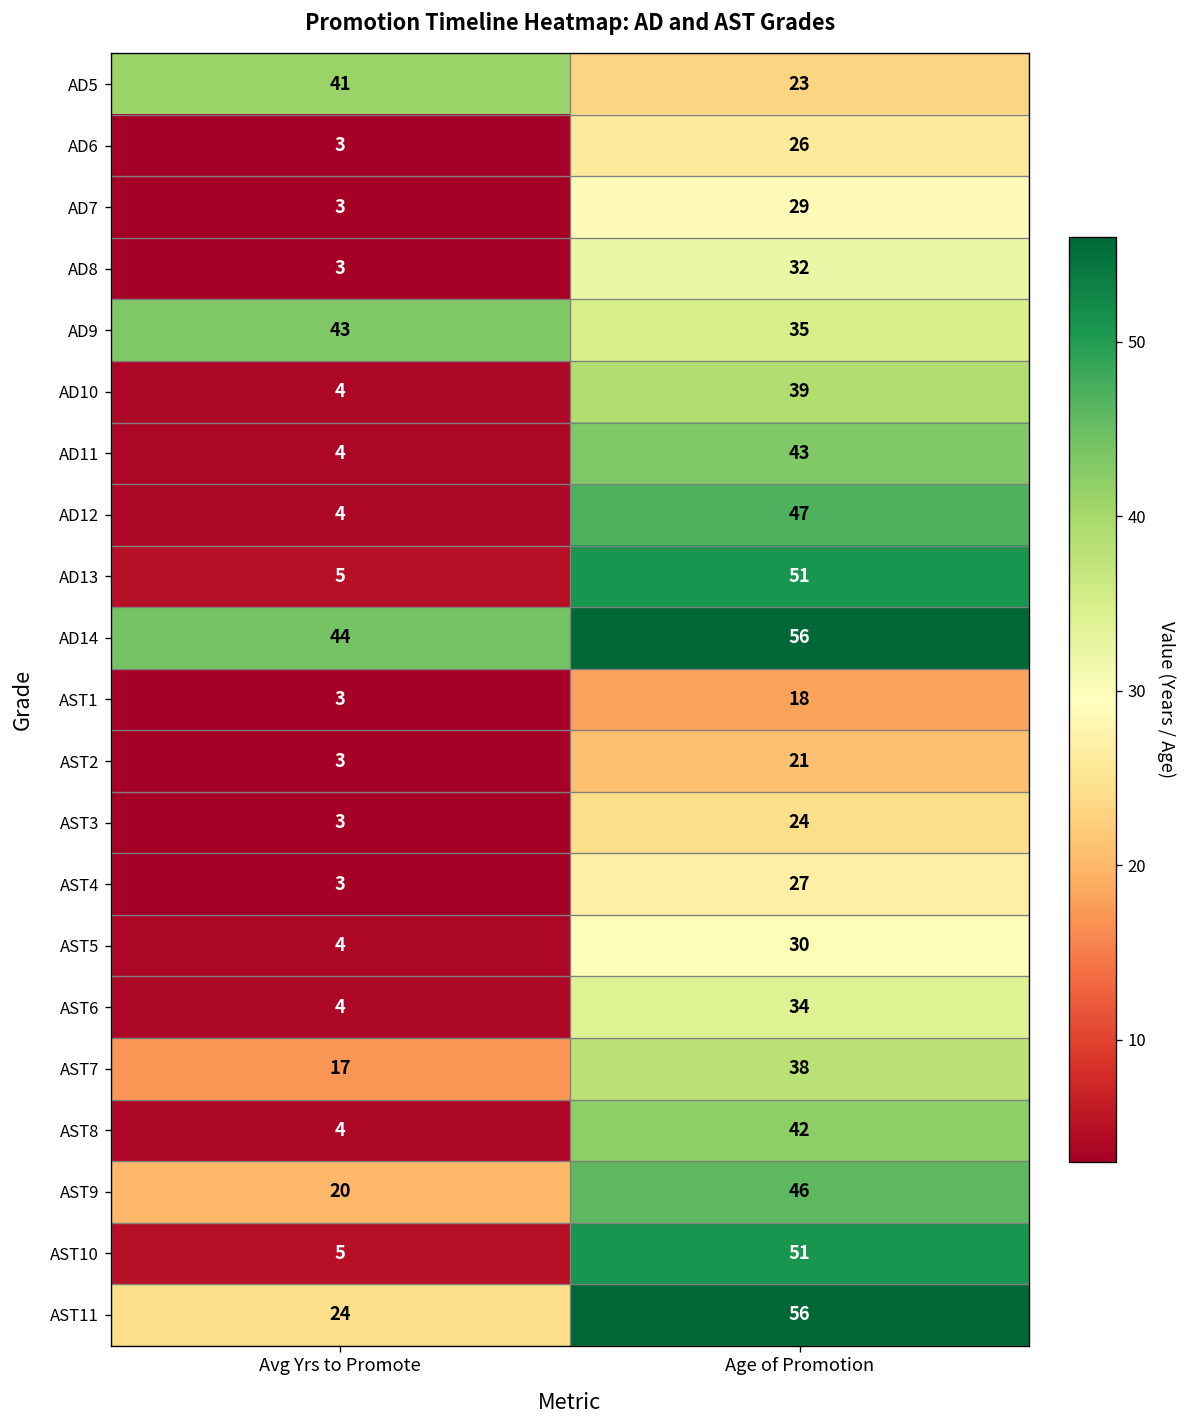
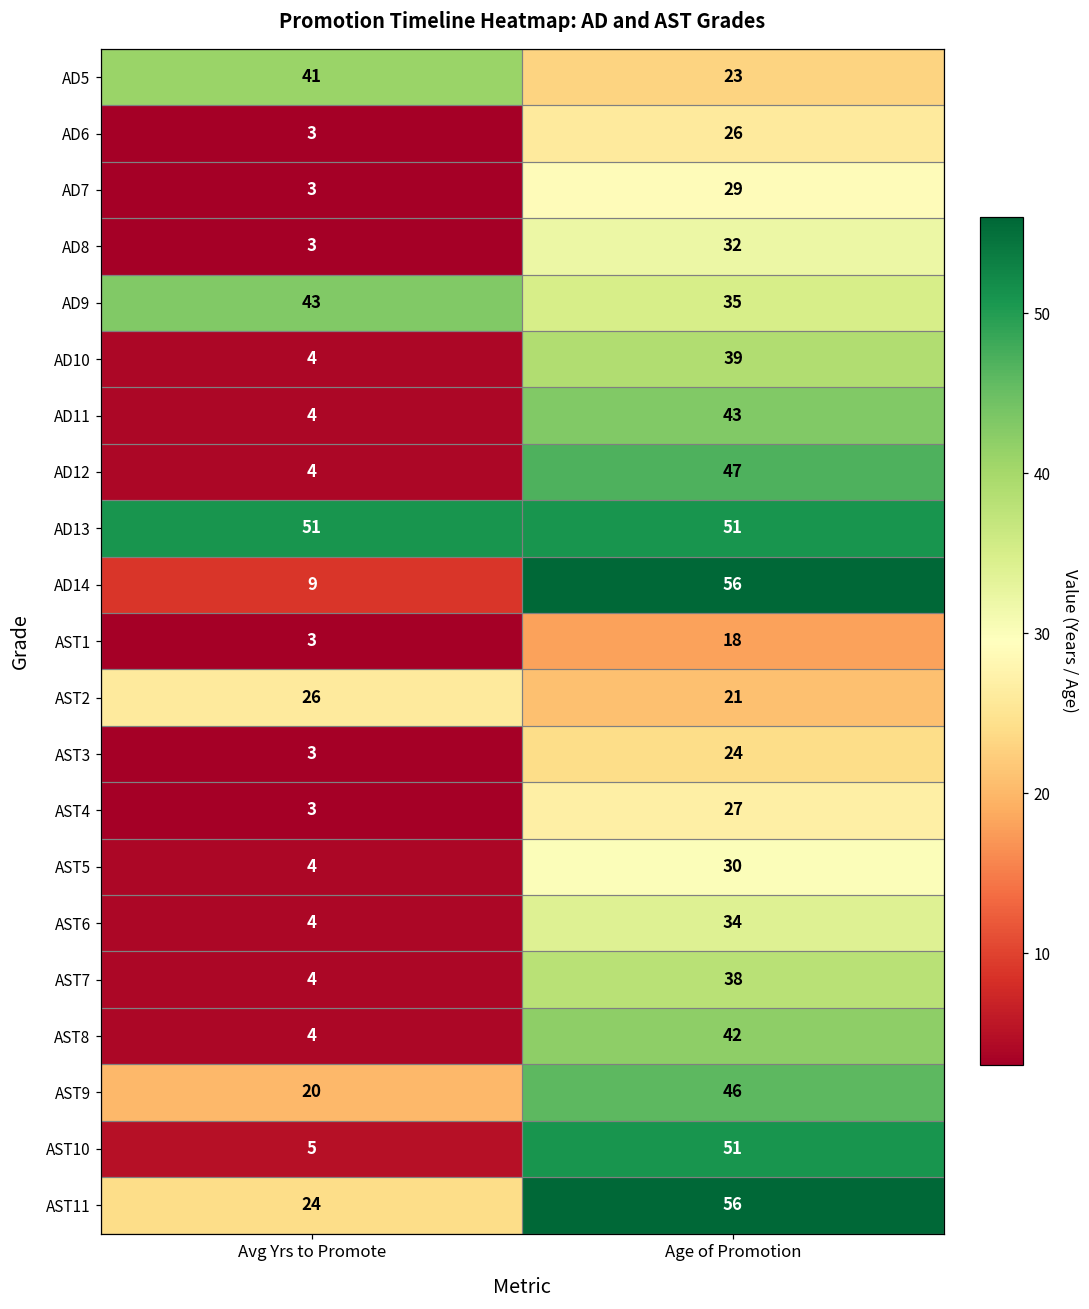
AD13, Avg Yrs to Promote: 5 -> 51
AD14, Avg Yrs to Promote: 44 -> 9
AST2, Avg Yrs to Promote: 3 -> 26
AST7, Avg Yrs to Promote: 17 -> 4
